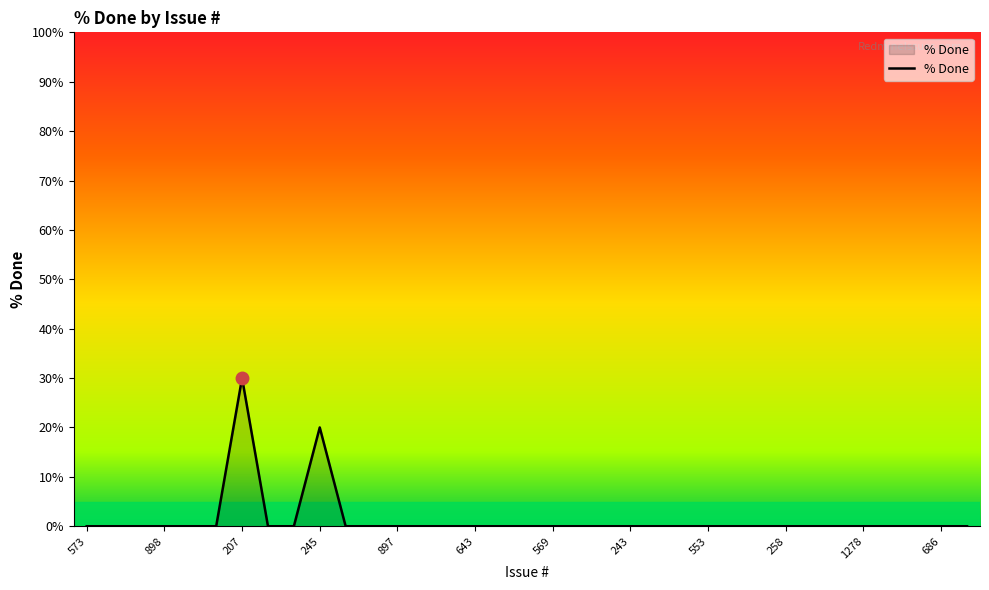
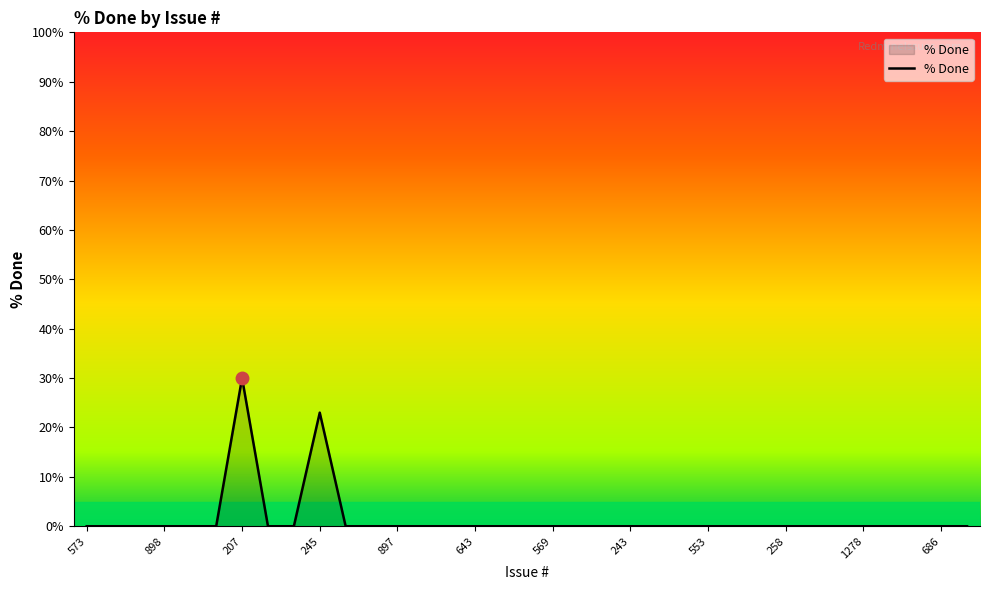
% Done, 245: 20% -> 23%
